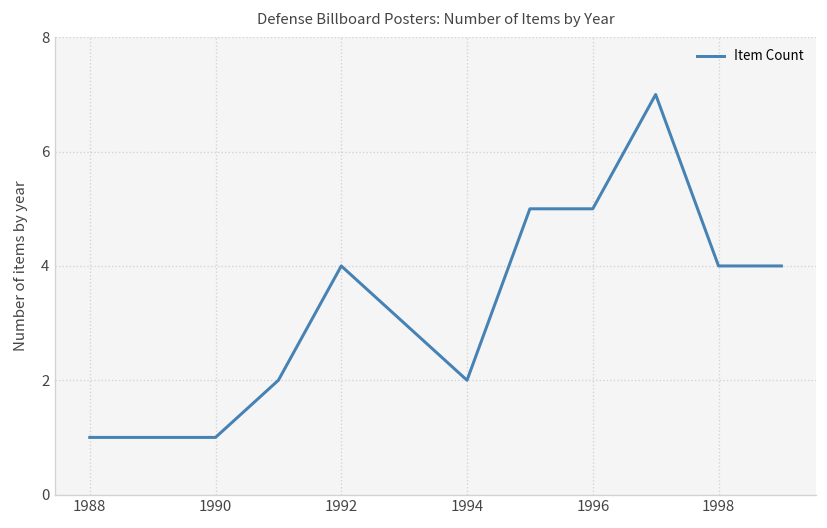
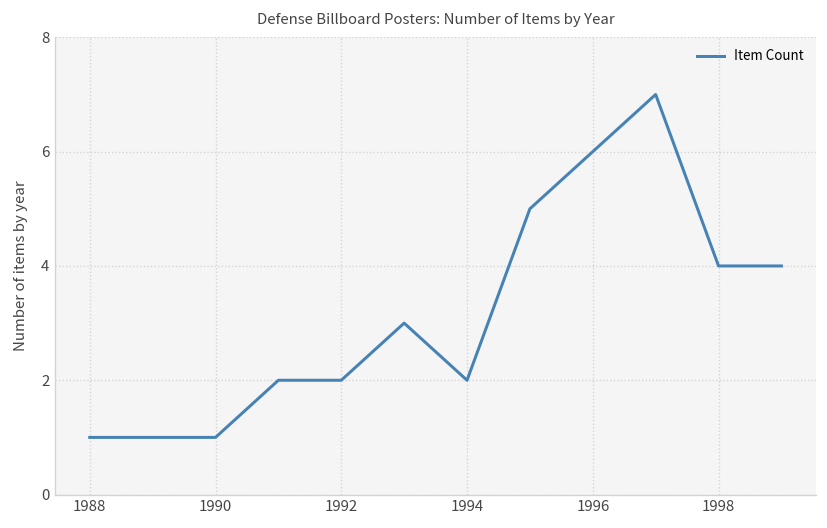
1992: 4 -> 2
1996: 5 -> 6
